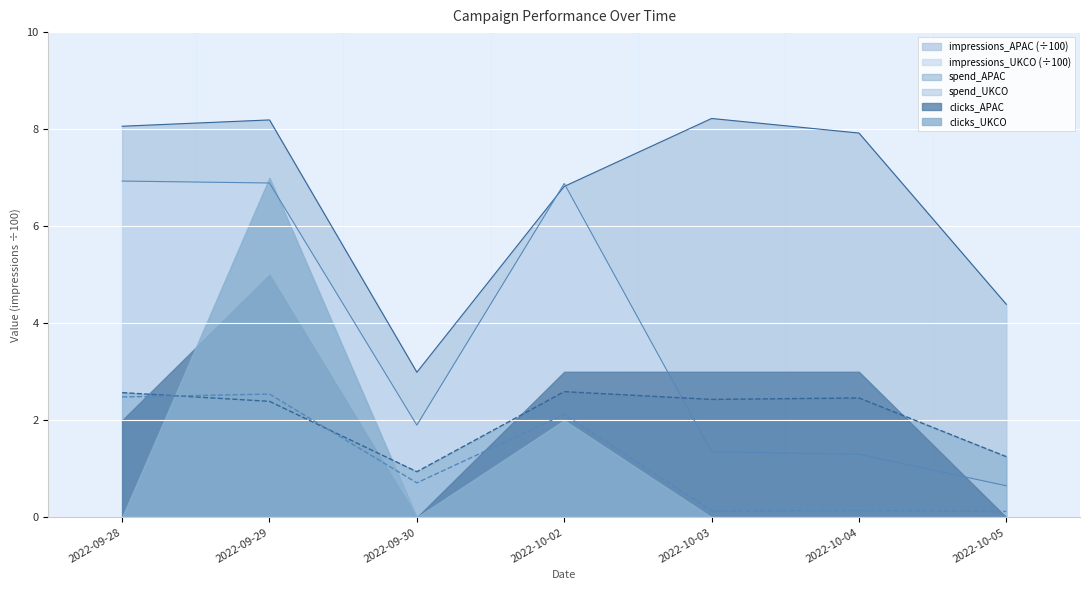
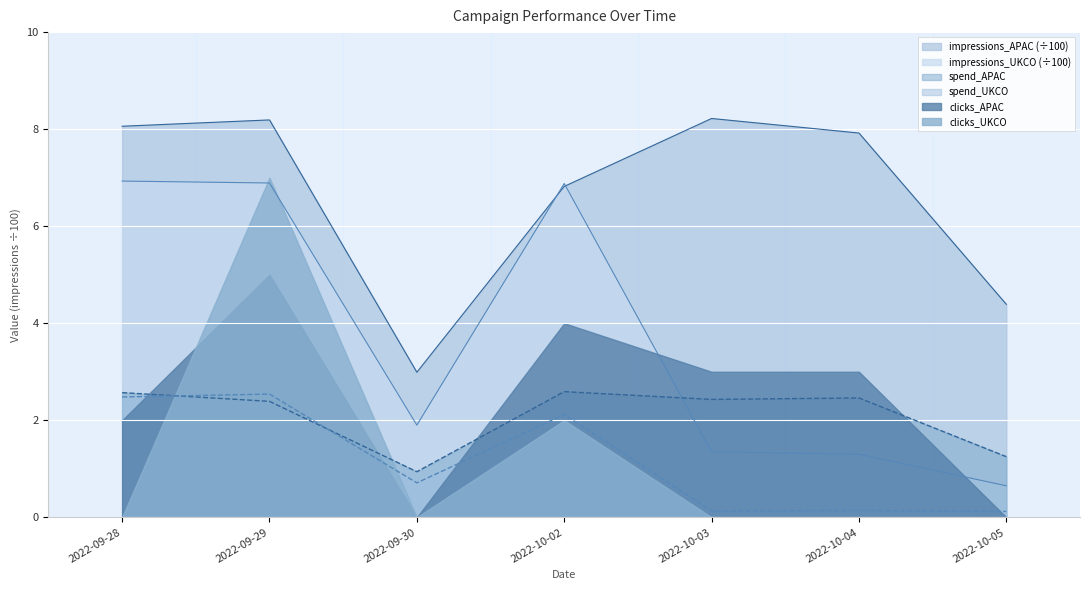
clicks_APAC, 2022-10-02: 3 -> 4
